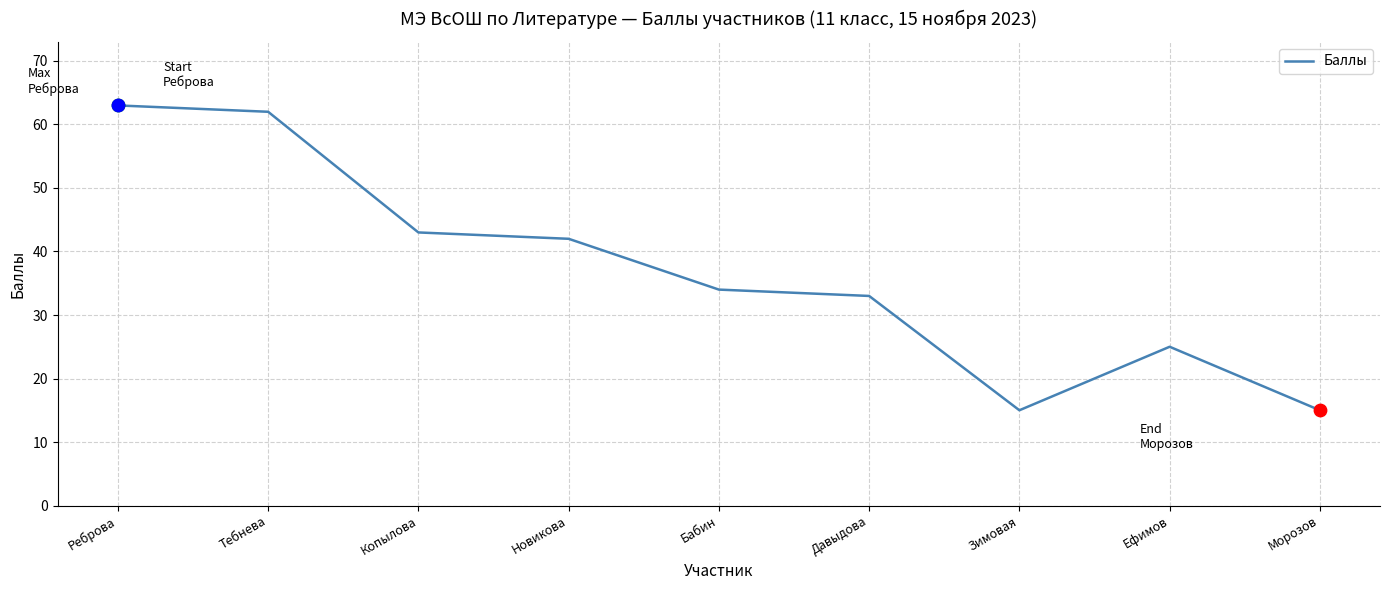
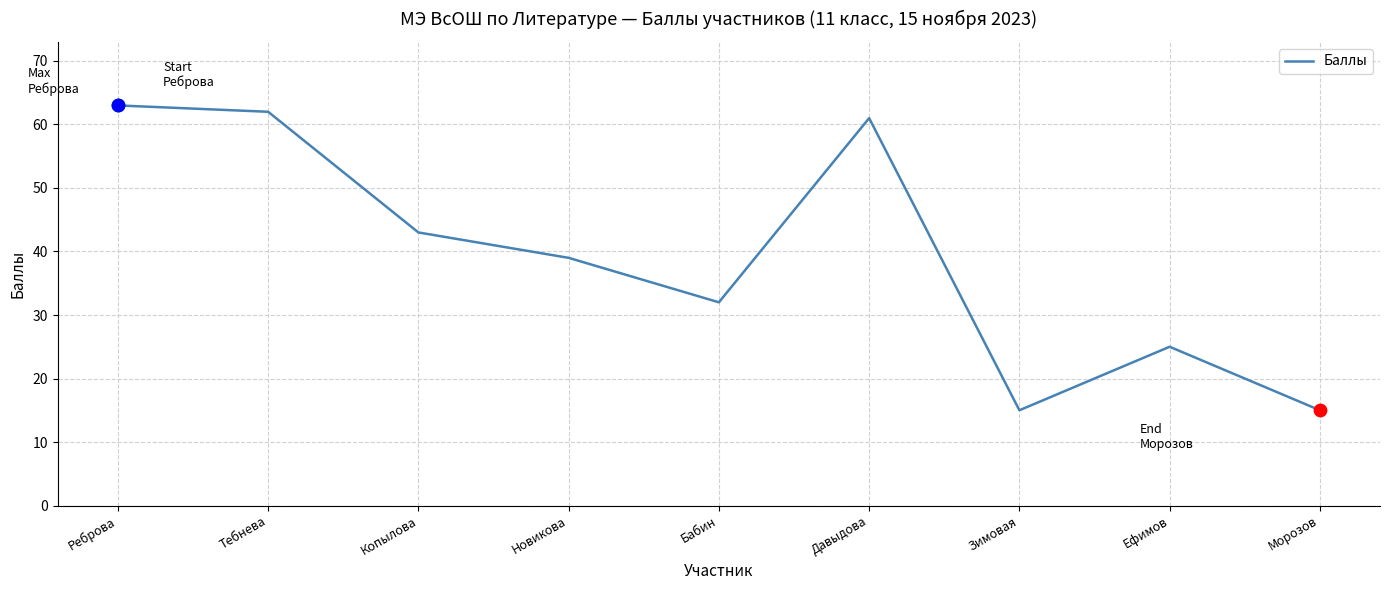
Баллы, Новикова: 42 -> 39
Баллы, Бабин: 34 -> 32
Баллы, Давыдова: 33 -> 61
